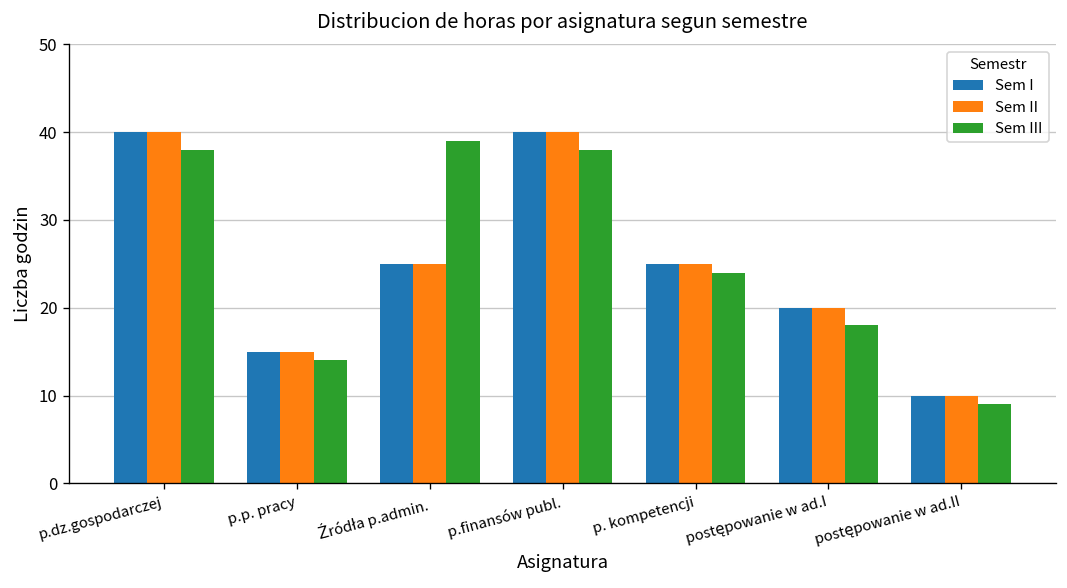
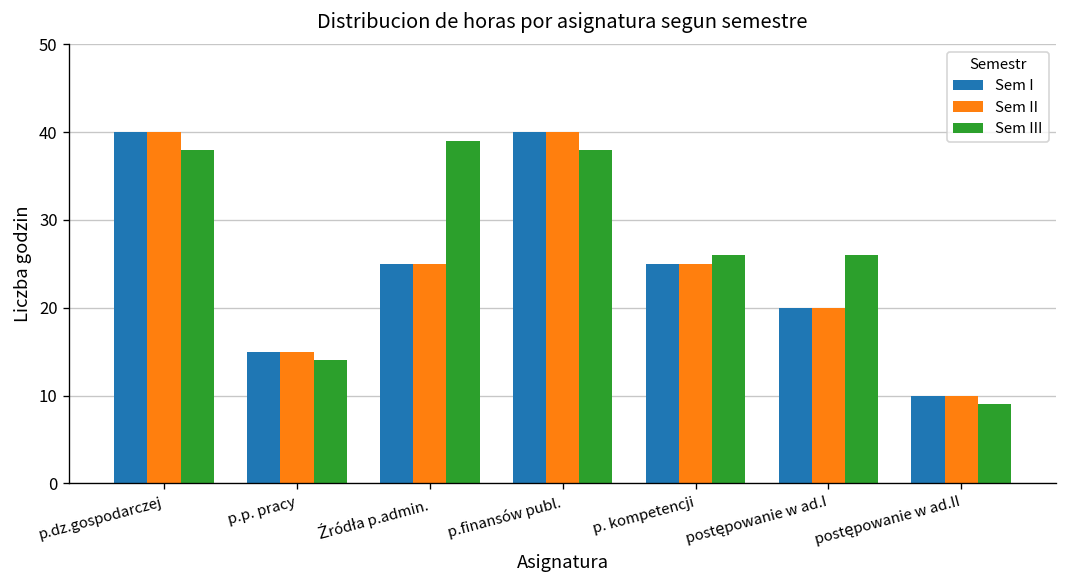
Sem III, p. kompetencji: 24 -> 26
Sem III, postępowanie w ad.I: 18 -> 26
